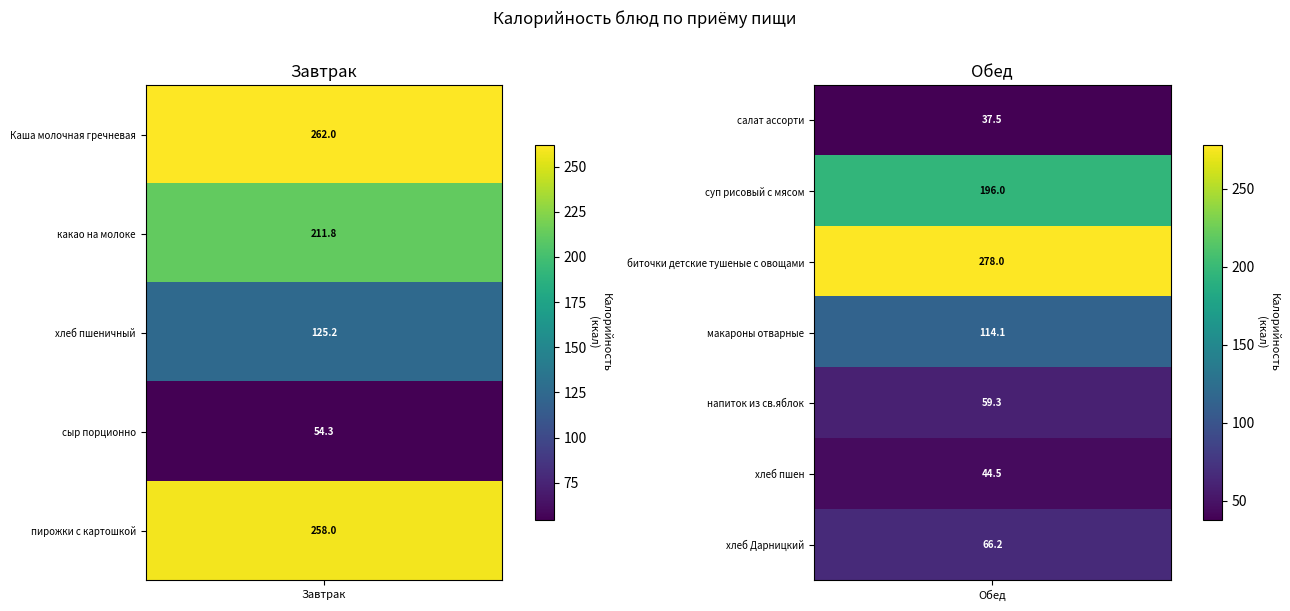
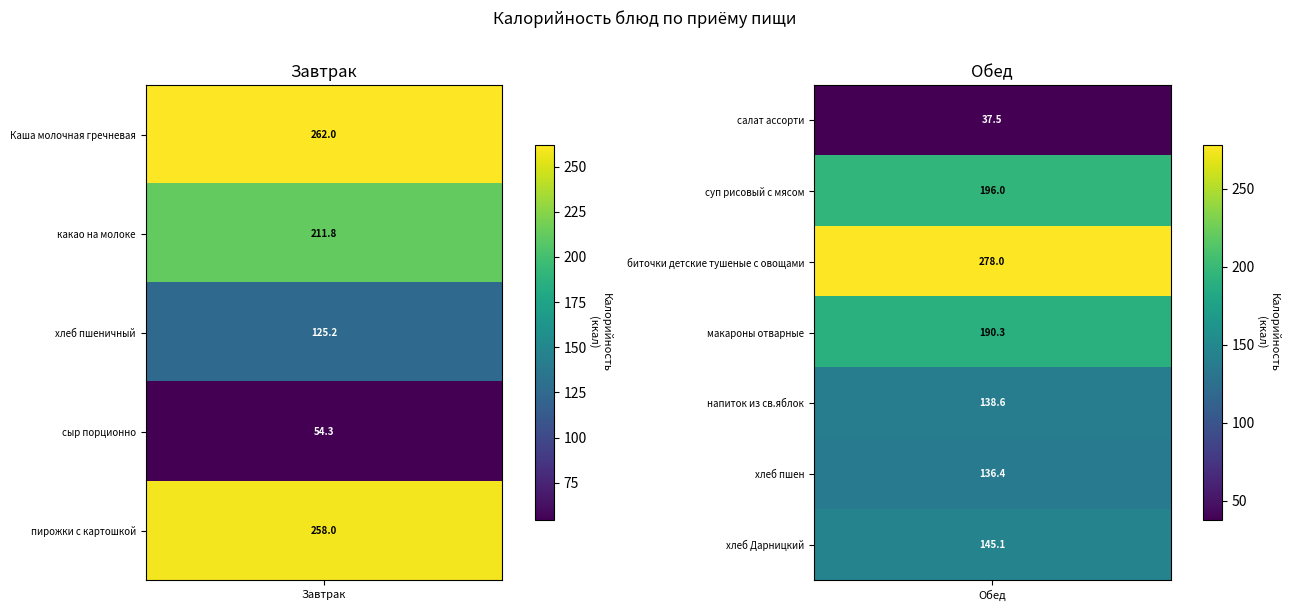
Обед, макароны отварные, Обед: 114.1 -> 190.3
Обед, напиток из св.яблок, Обед: 59.3 -> 138.6
Обед, хлеб пшен, Обед: 44.5 -> 136.4
Обед, хлеб Дарницкий, Обед: 66.2 -> 145.1
